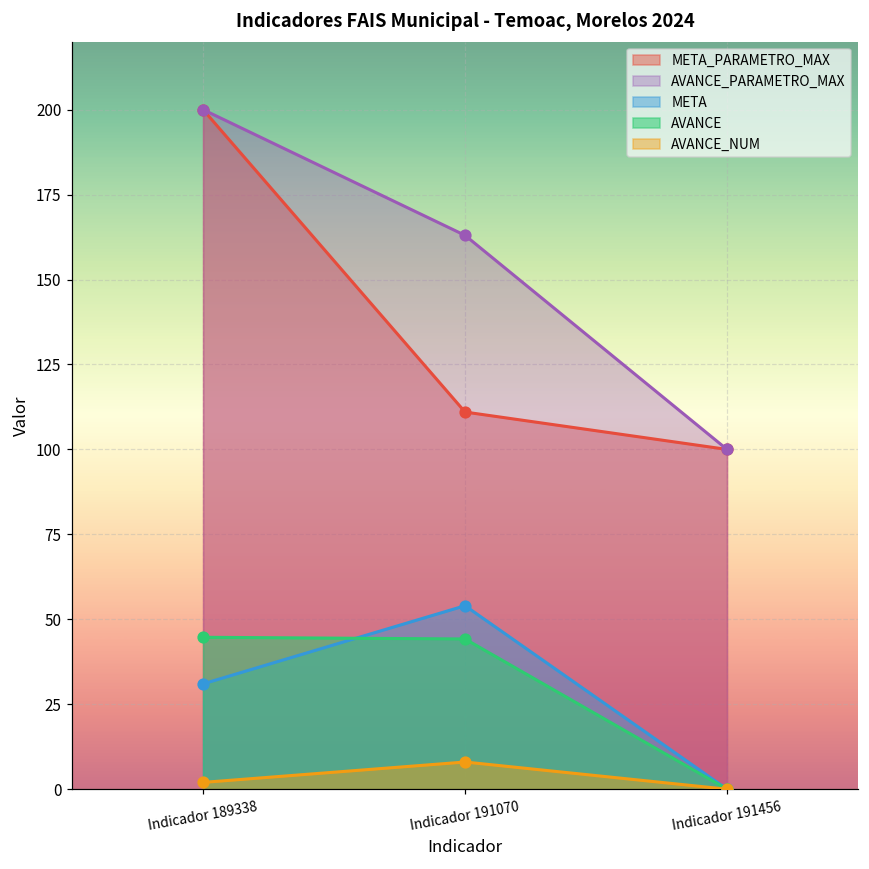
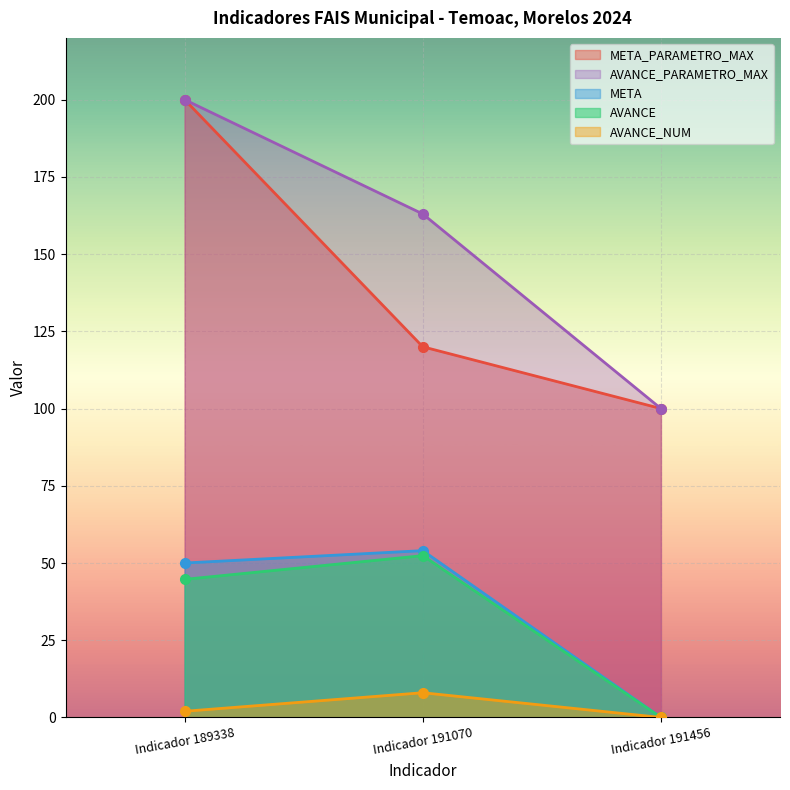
META, Indicador 189338: 31 -> 50
META_PARAMETRO_MAX, Indicador 191070: 111 -> 120
AVANCE, Indicador 191070: 44 -> 52
